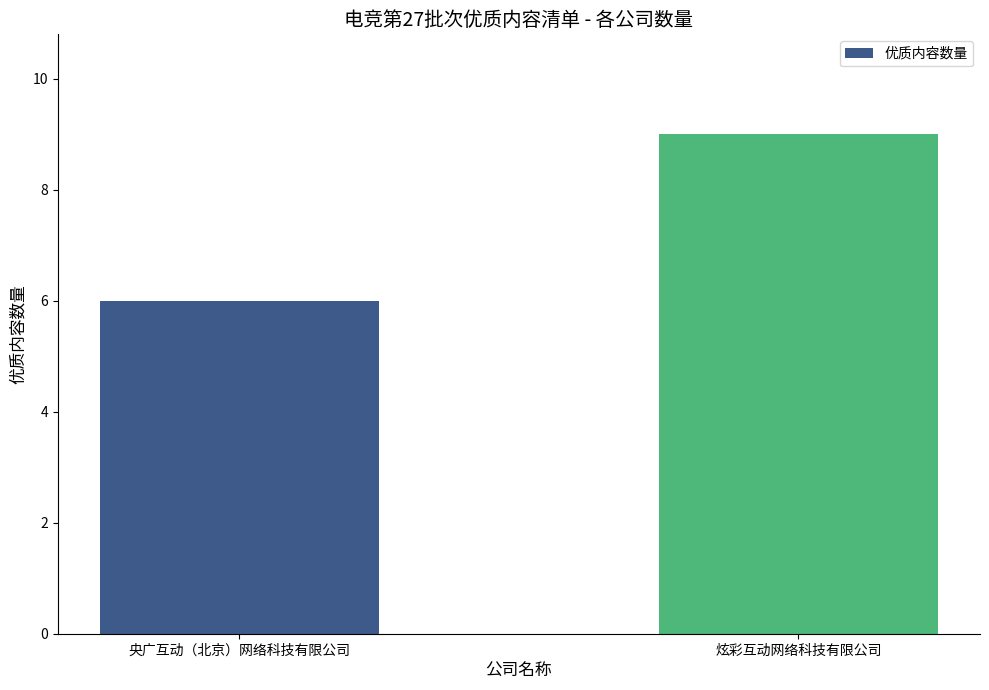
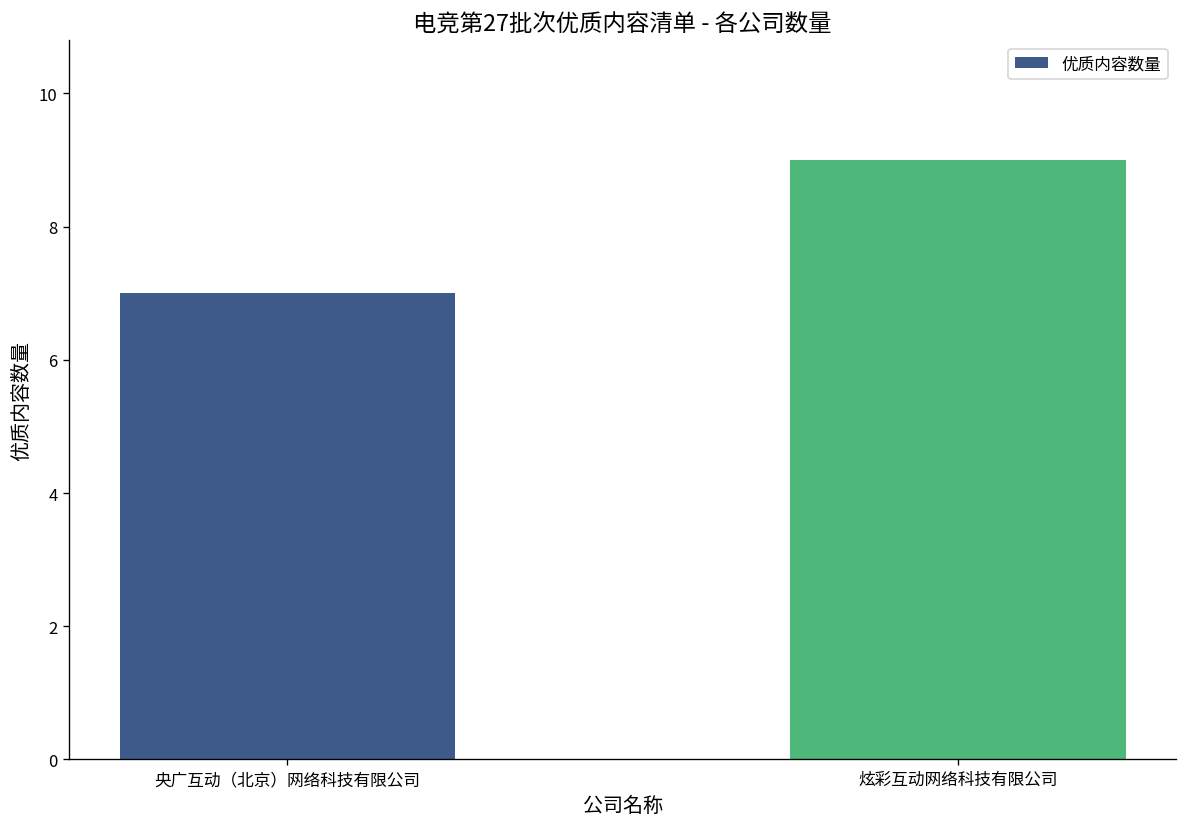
央广互动（北京）网络科技有限公司: 6 -> 7
